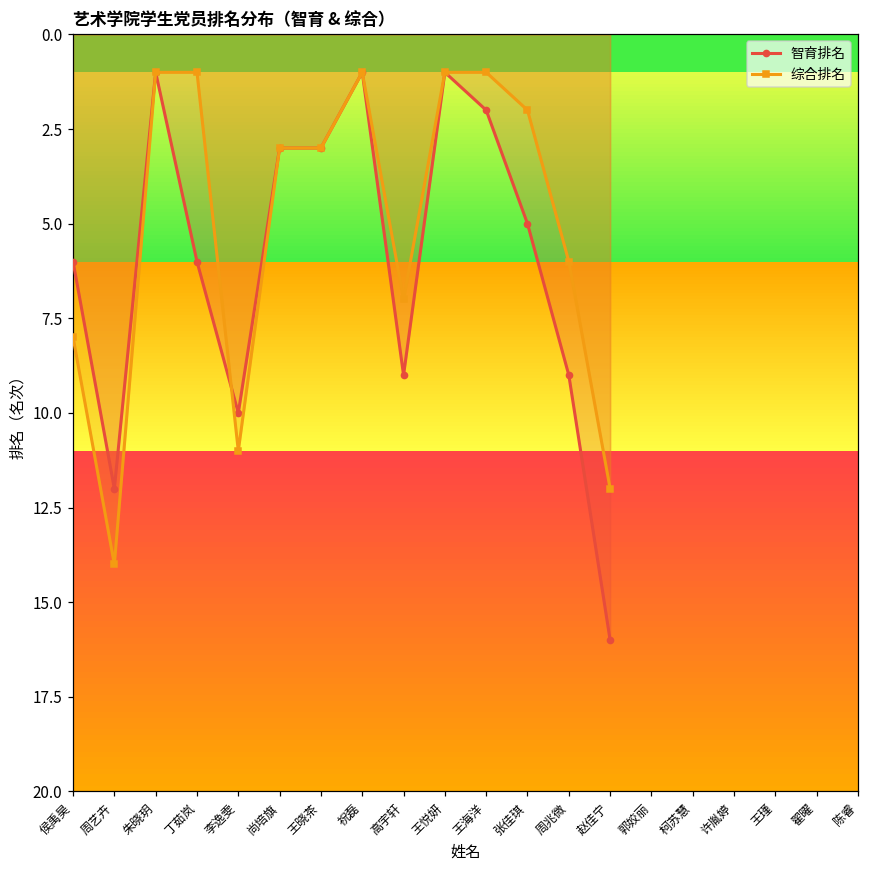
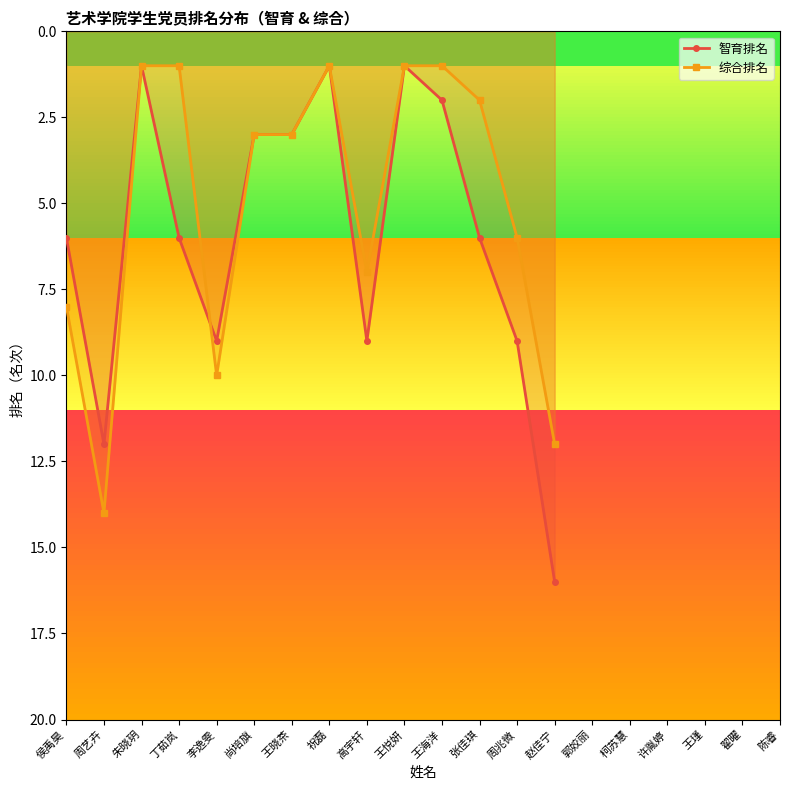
智育排名, 李逸雯: 10 -> 9
综合排名, 李逸雯: 11 -> 10
智育排名, 张佳琪: 5 -> 6
